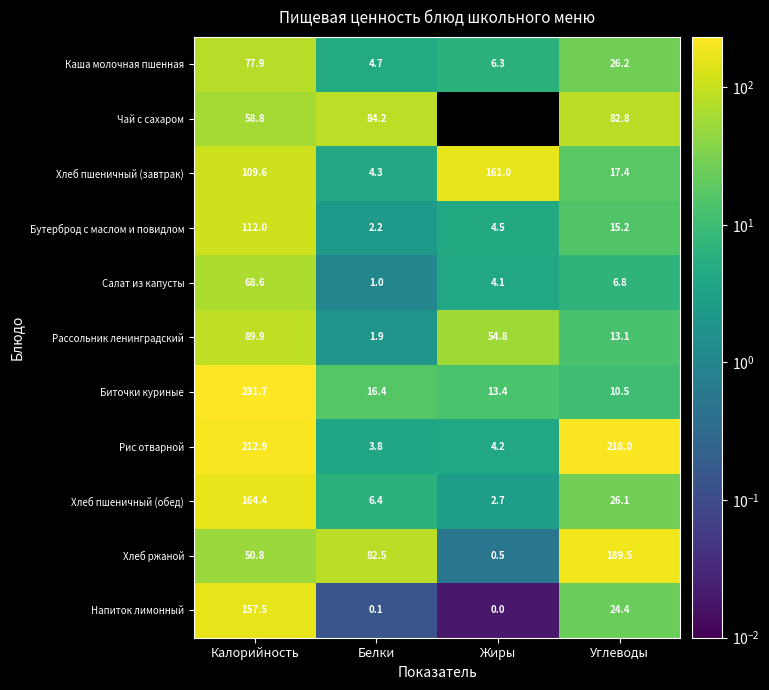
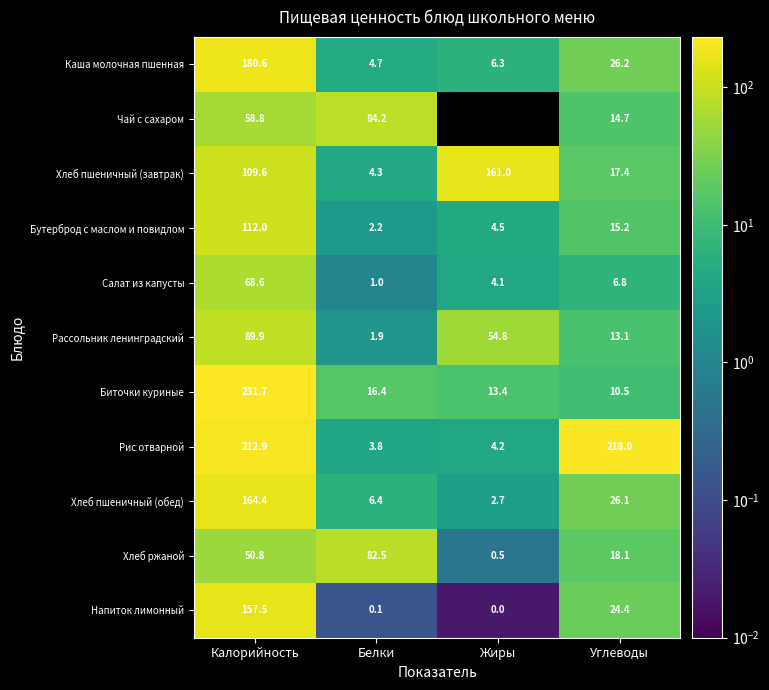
Каша молочная пшенная, Калорийность: 77.9 -> 180.6
Чай с сахаром, Углеводы: 82.8 -> 14.7
Хлеб ржаной, Углеводы: 189.5 -> 18.1
